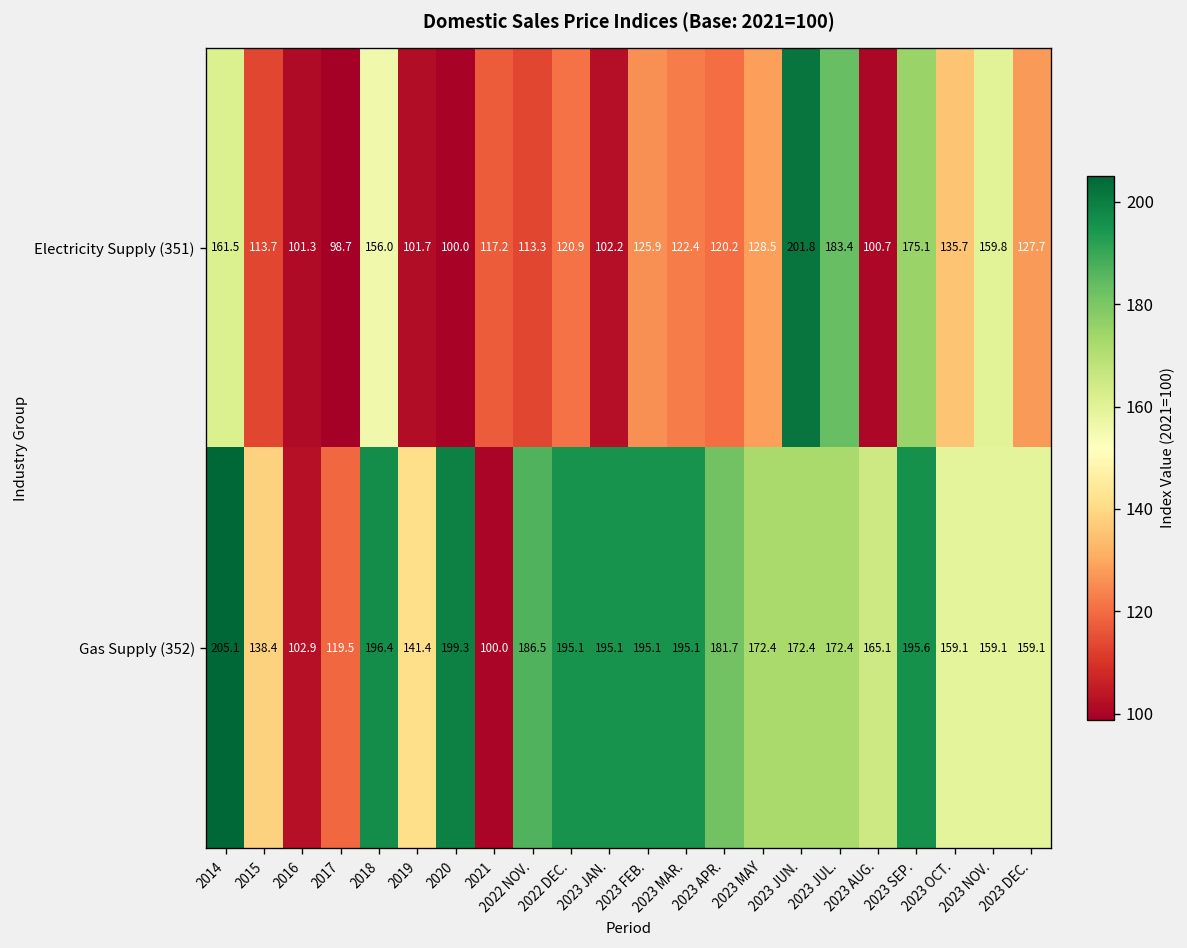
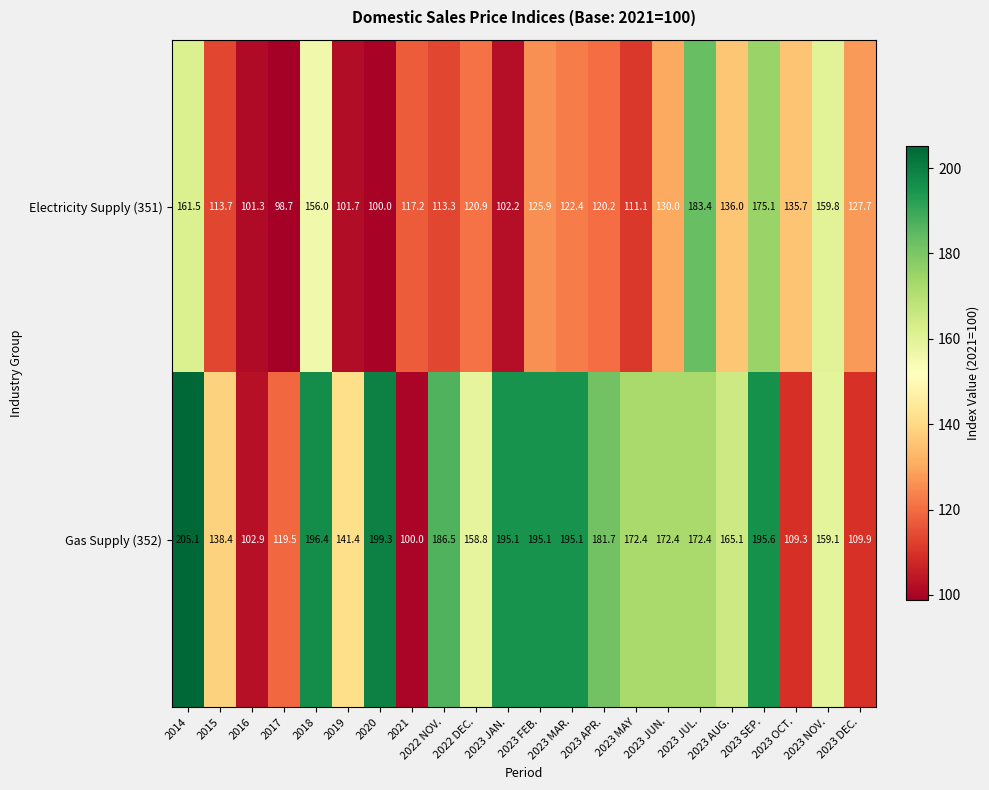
Electricity Supply (351), 2023 MAY: 128.5 -> 111.1
Electricity Supply (351), 2023 JUN.: 201.8 -> 130.0
Electricity Supply (351), 2023 AUG.: 100.7 -> 136.0
Gas Supply (352), 2022 DEC.: 195.1 -> 158.8
Gas Supply (352), 2023 OCT.: 159.1 -> 109.3
Gas Supply (352), 2023 DEC.: 159.1 -> 109.9
